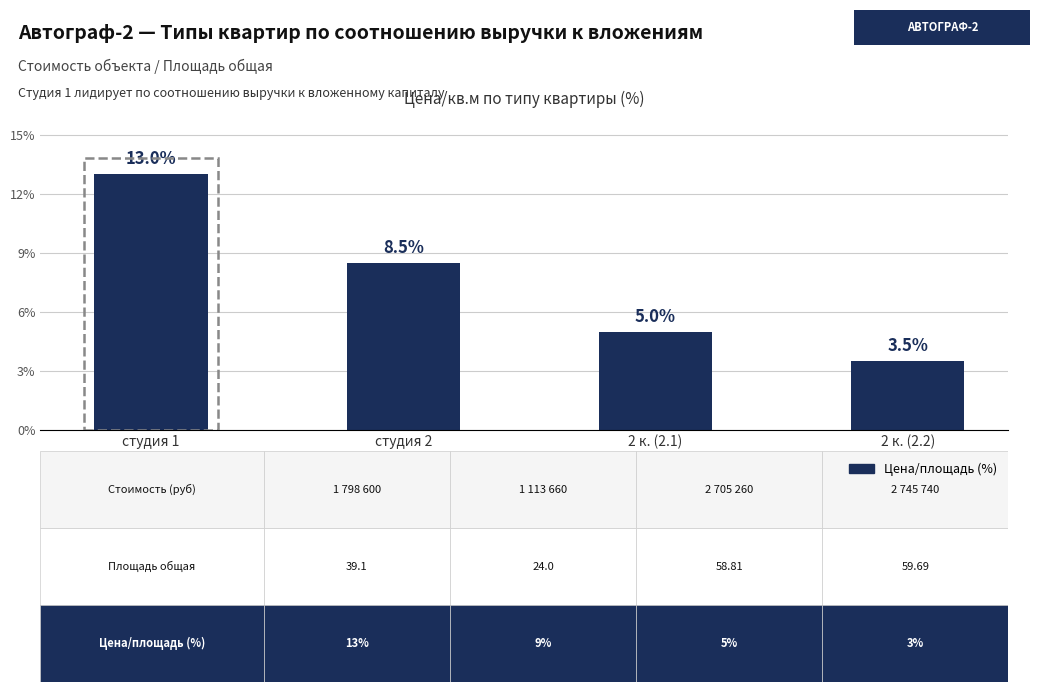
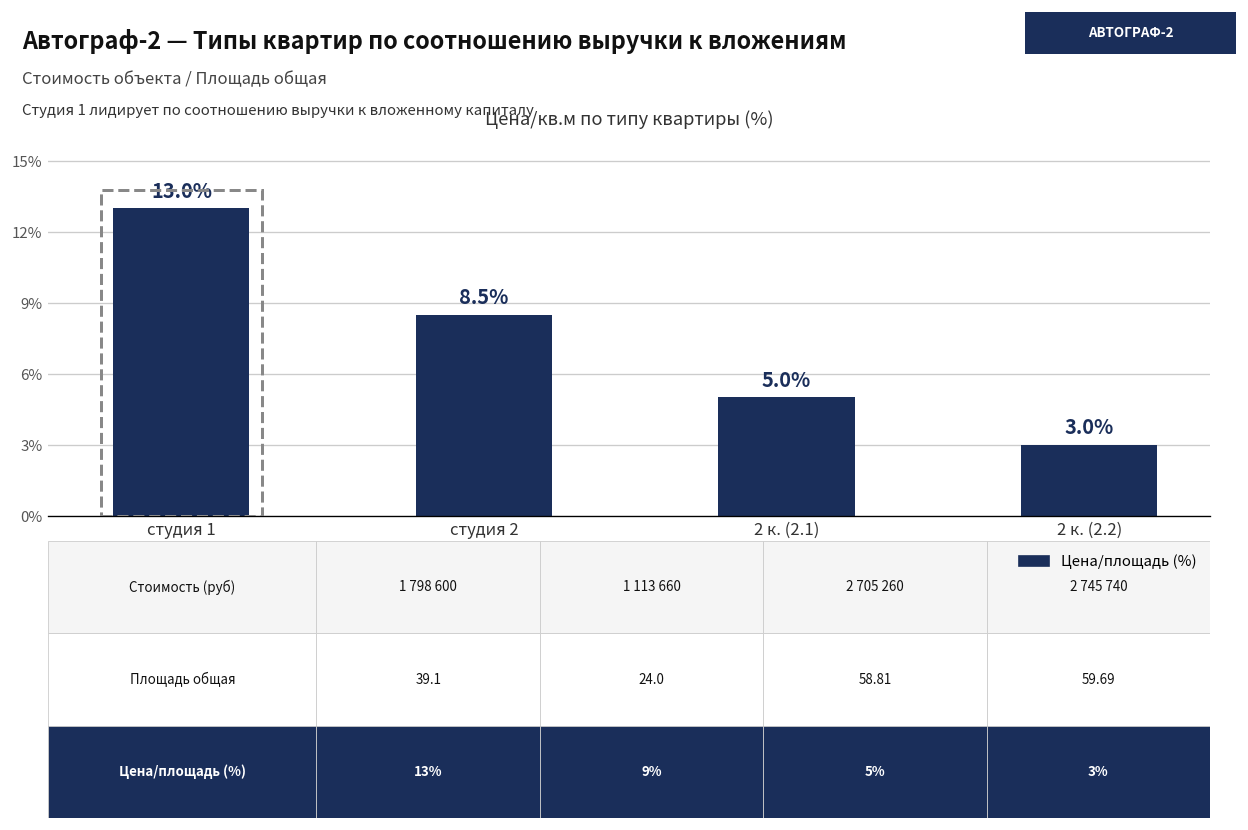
2 к. (2.2): 3.5% -> 3.0%
